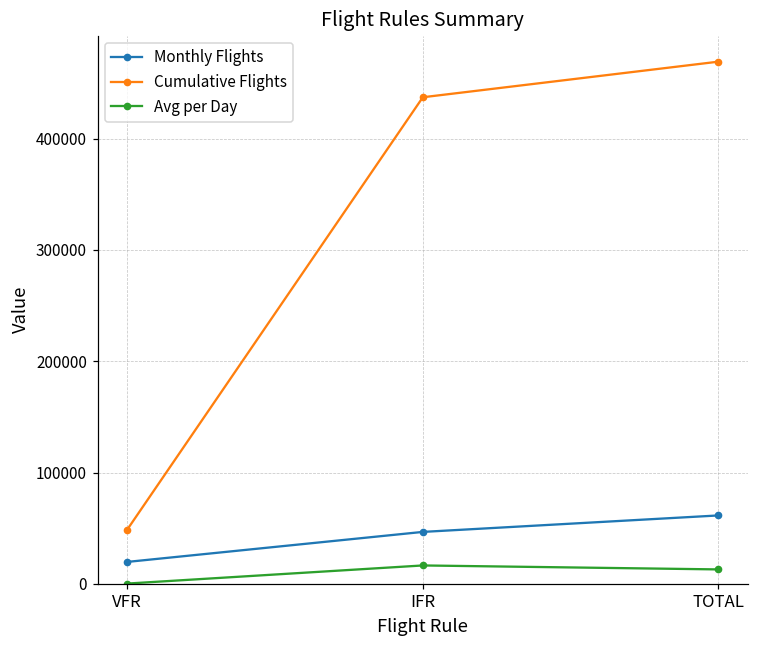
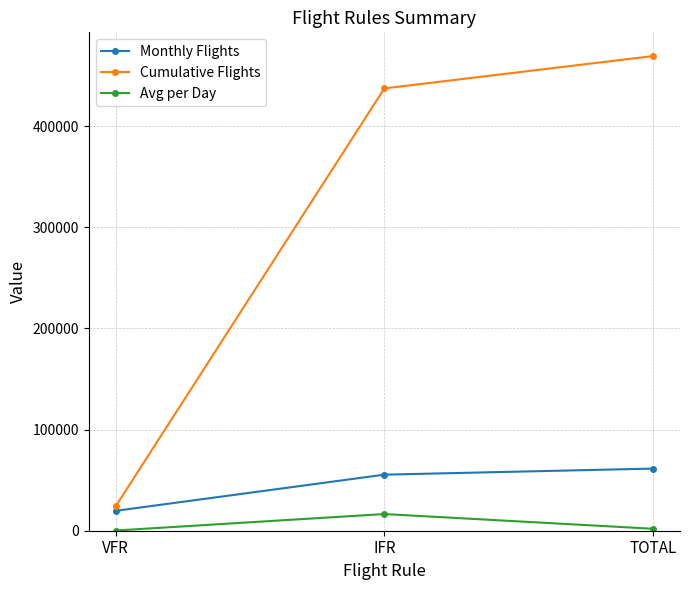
Cumulative Flights, VFR: 49000 -> 24000
Monthly Flights, IFR: 47000 -> 55000
Avg per Day, TOTAL: 13000 -> 2000
